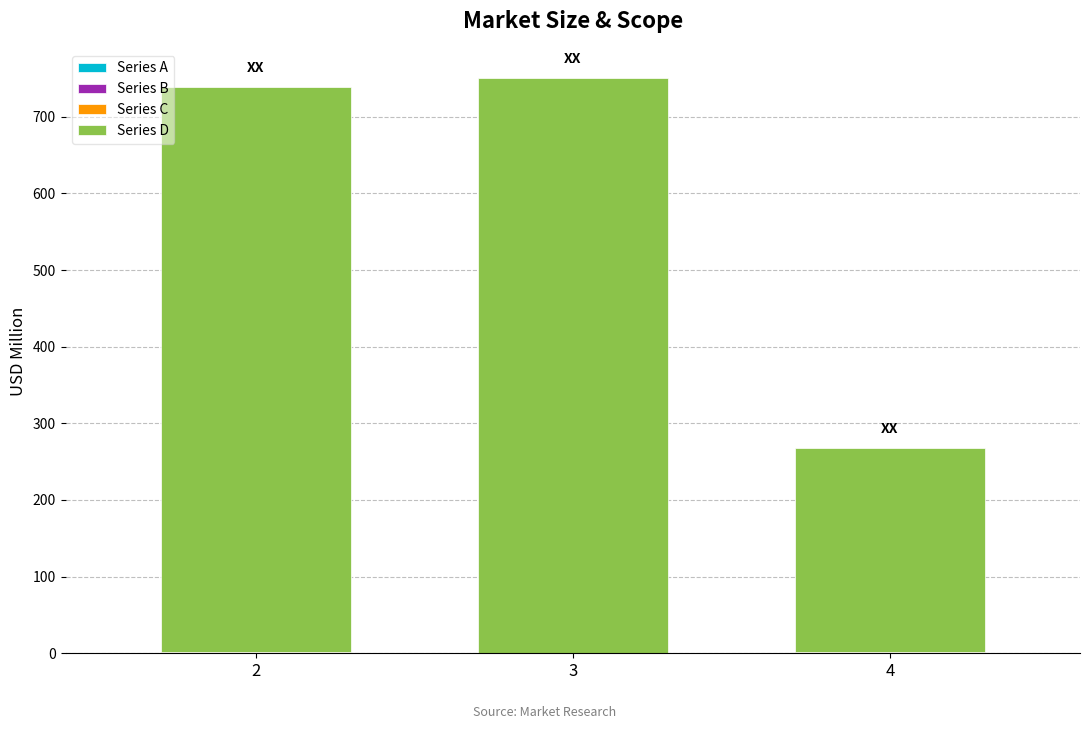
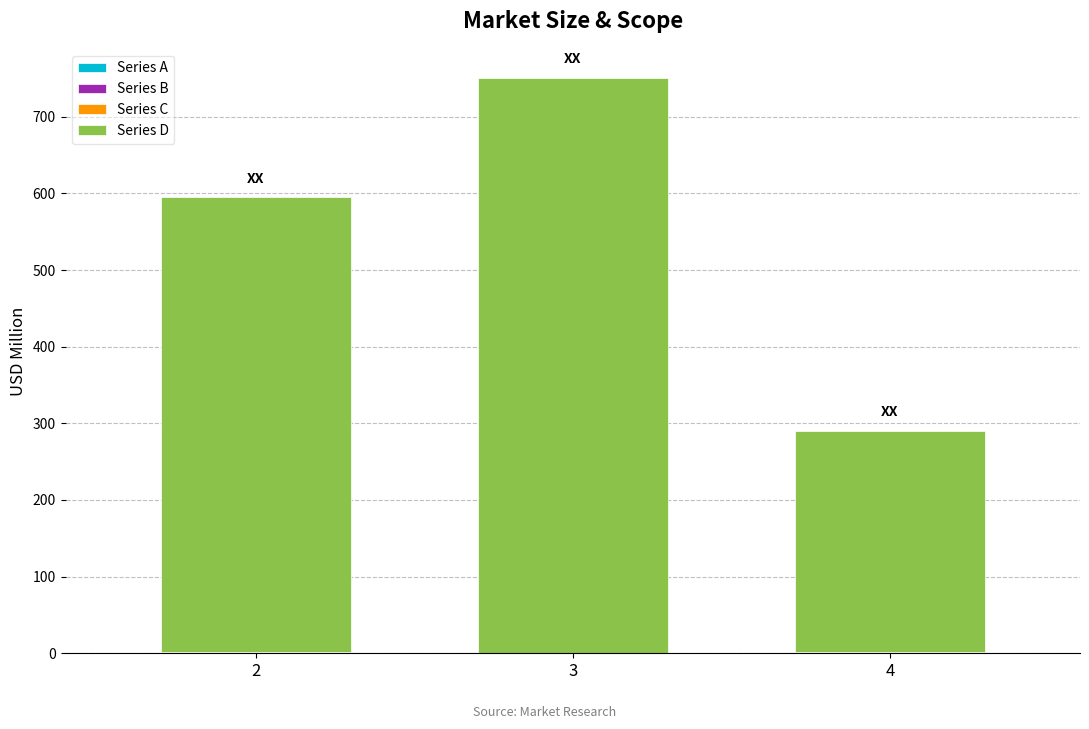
Series D, 2: 740 -> 590
Series D, 4: 270 -> 290
